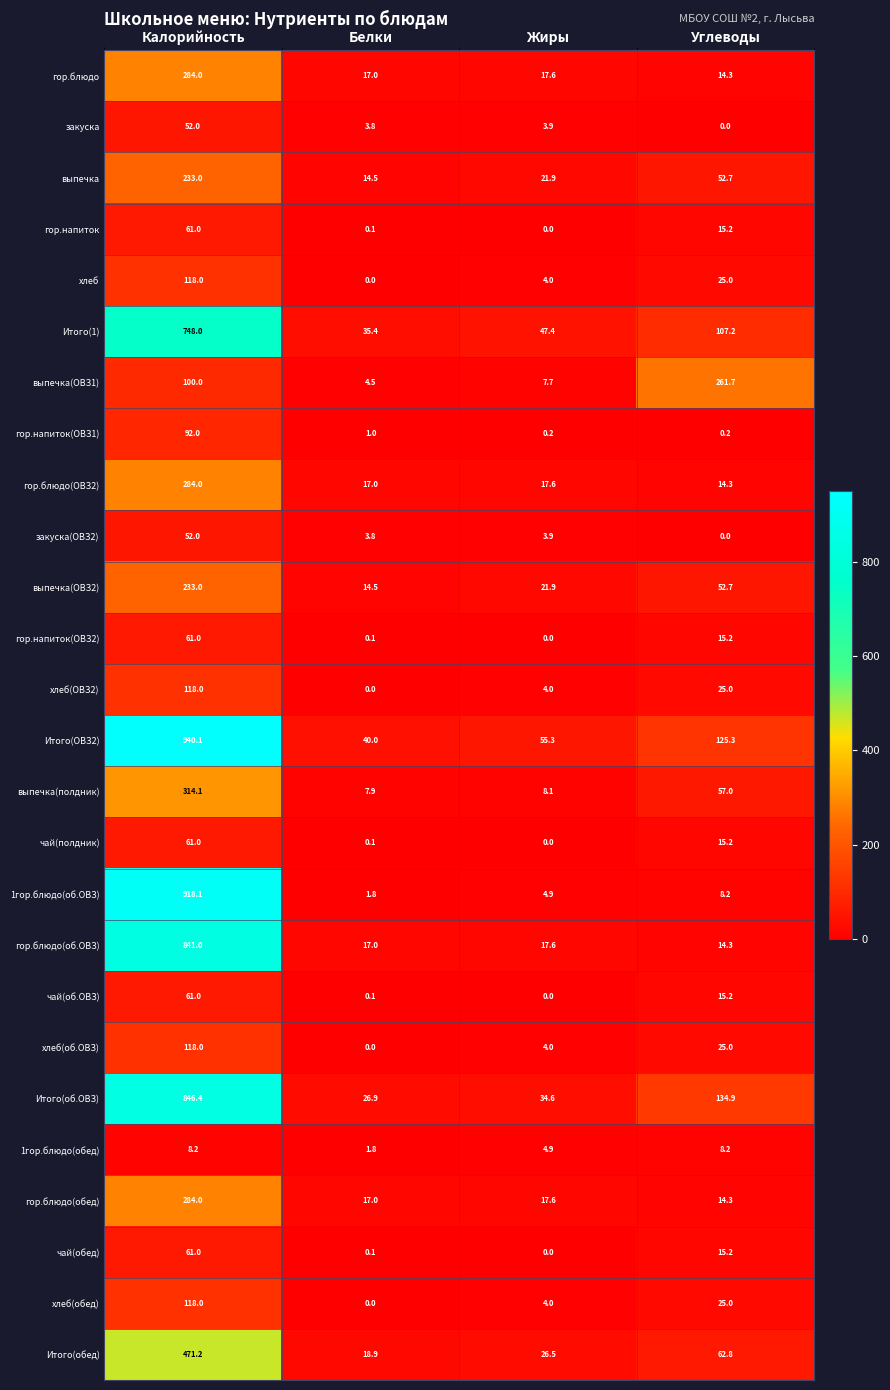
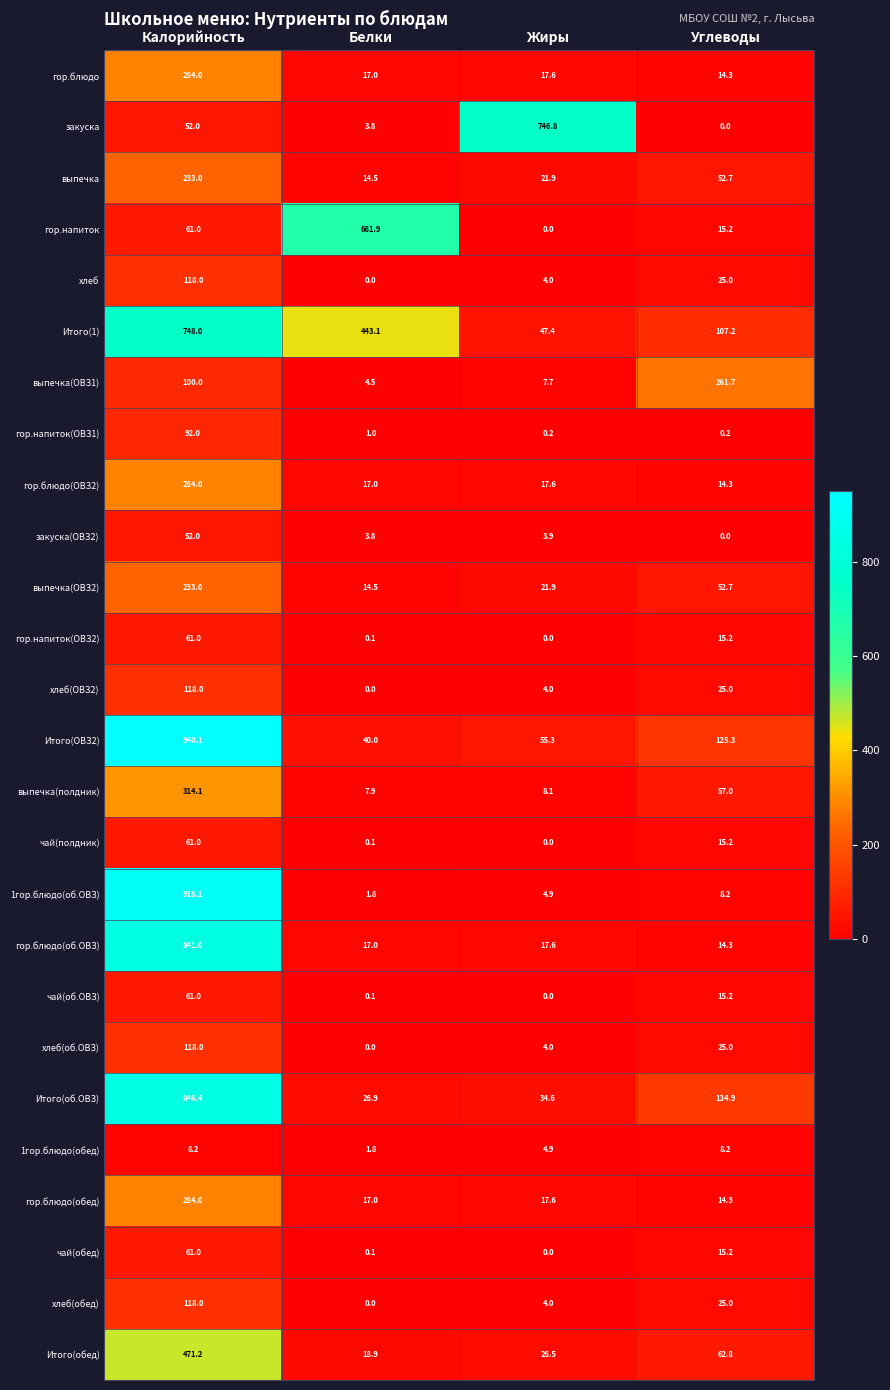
закуска, Жиры: 3.9 -> 746.8
гор.напиток, Белки: 0.1 -> 661.9
Итого(1), Белки: 35.4 -> 443.1
